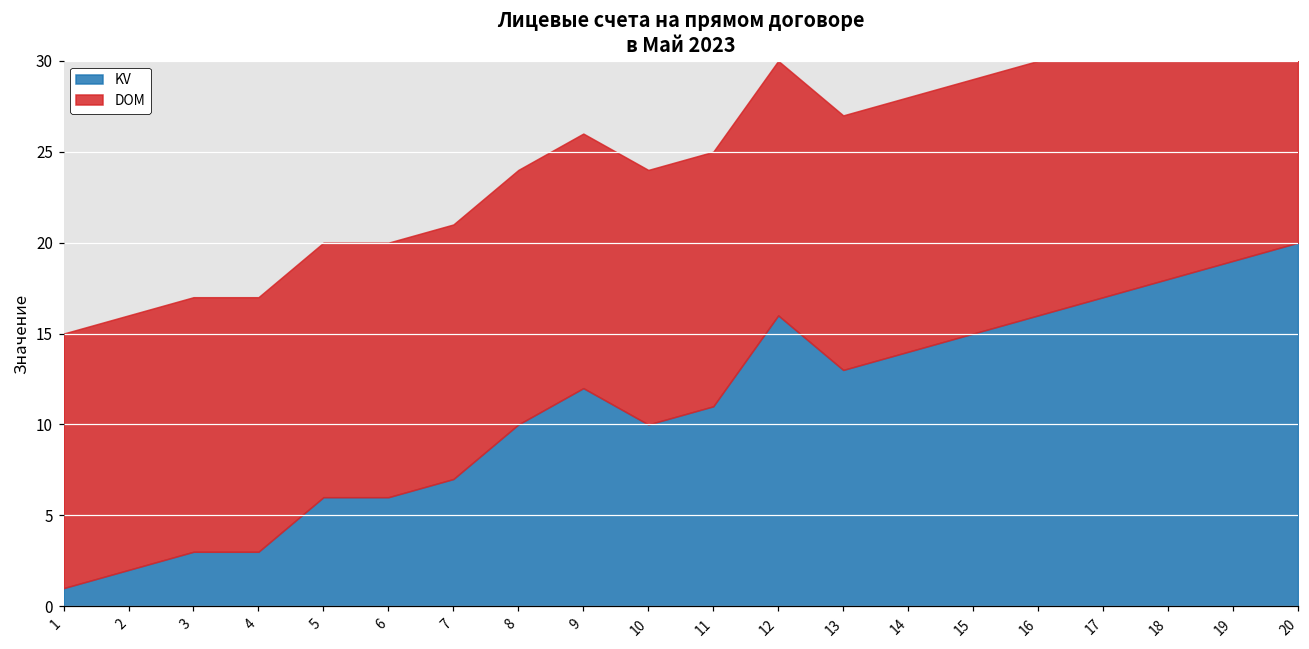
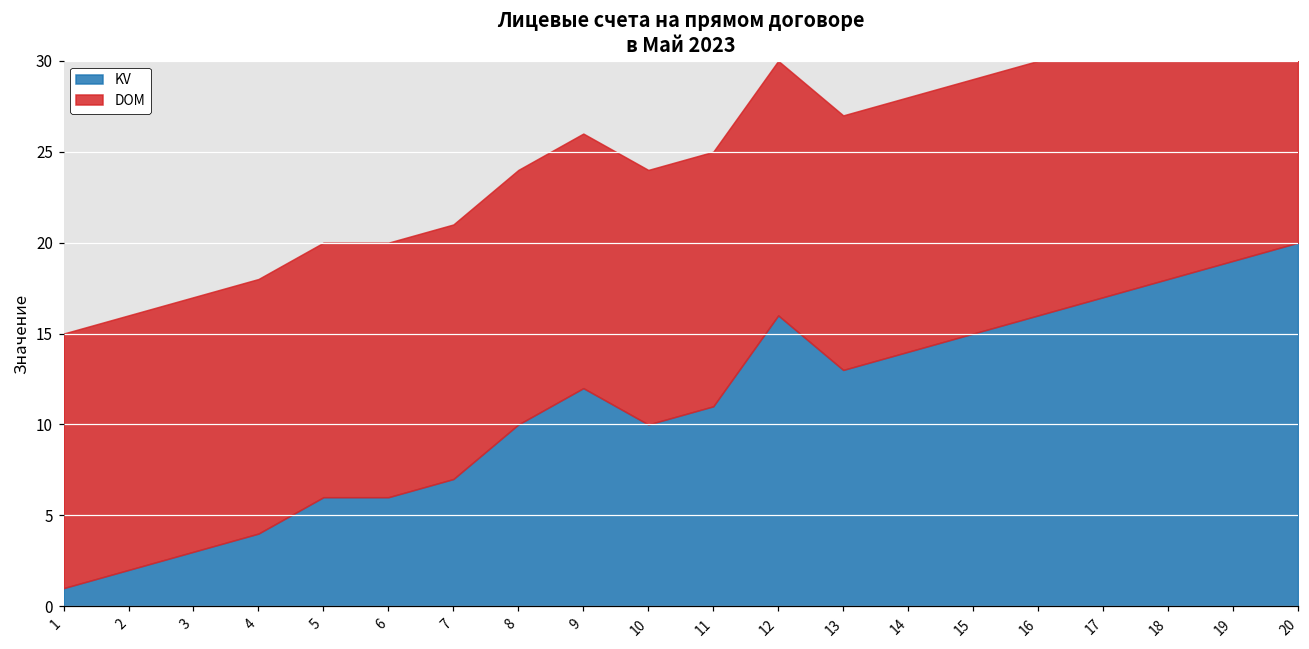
KV, 4: 3 -> 4
